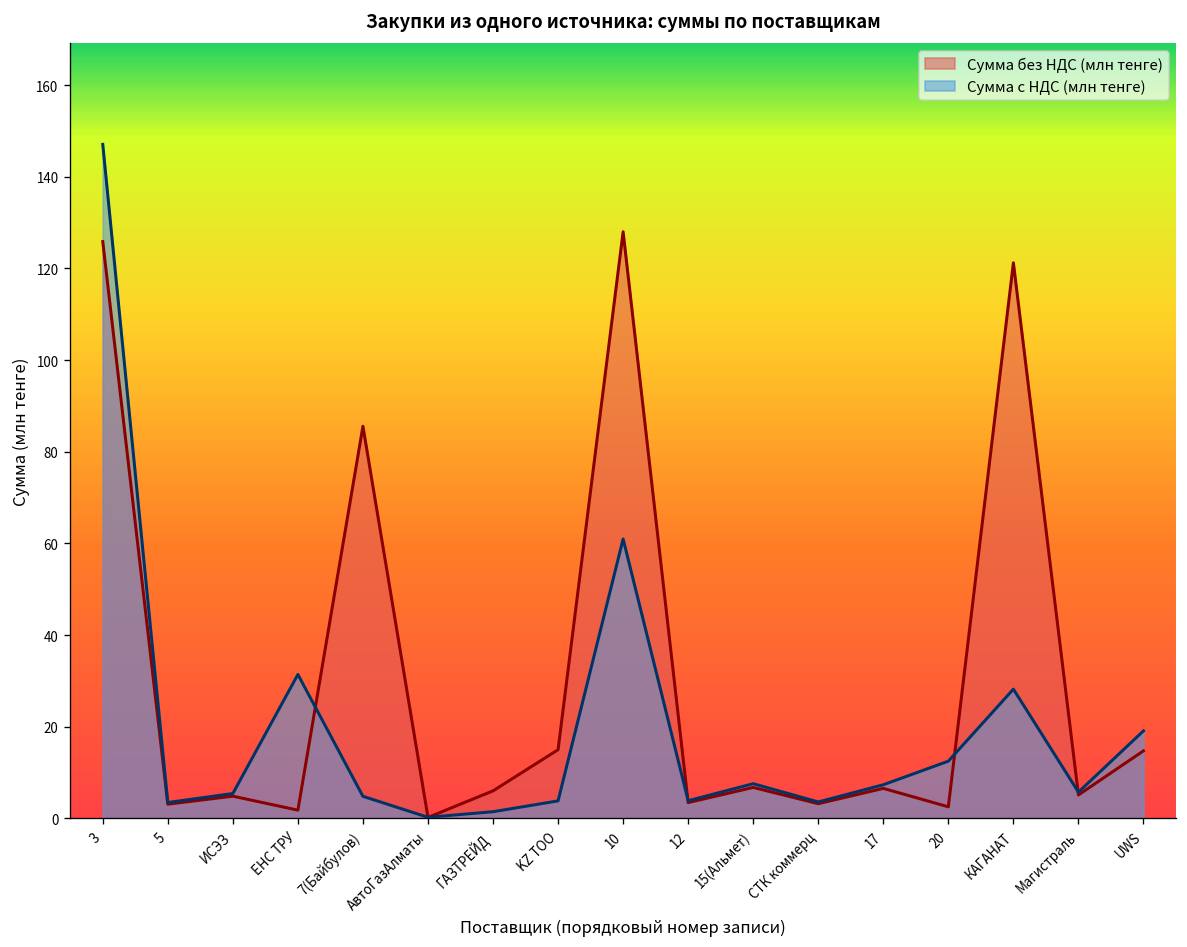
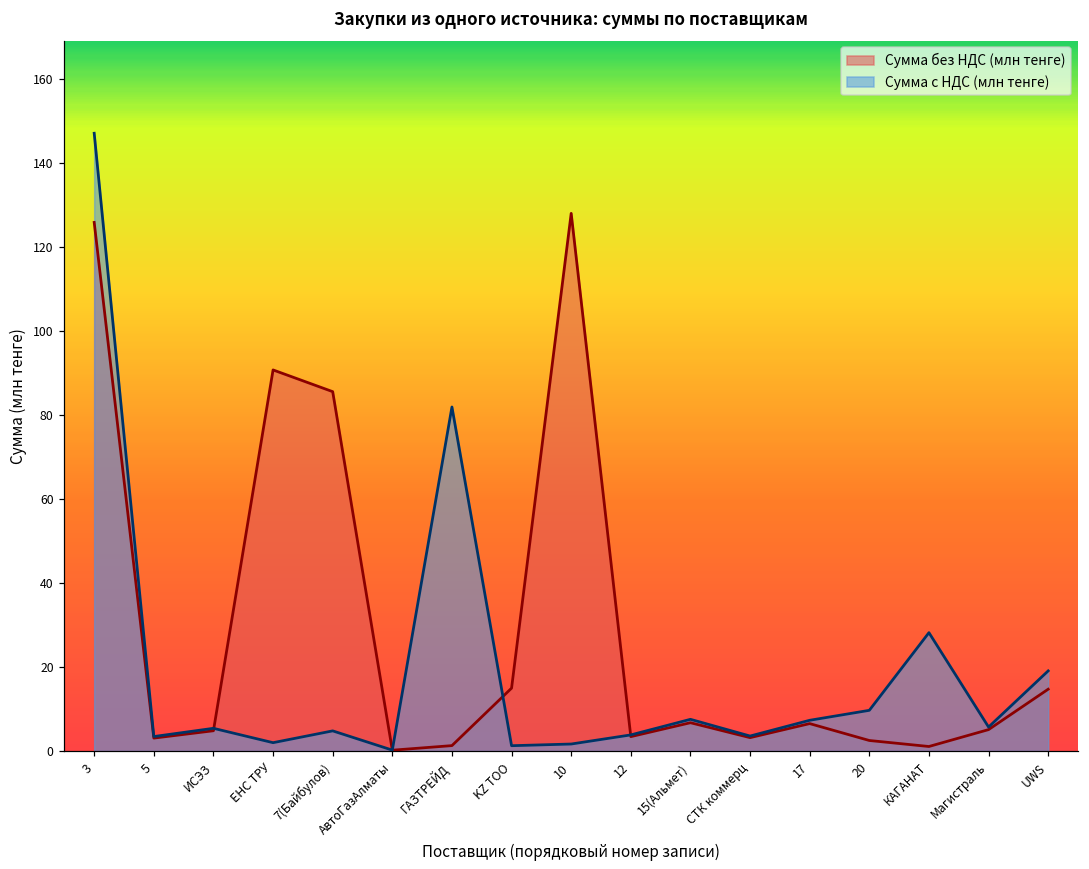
Сумма без НДС (млн тенге), ЕНС ТРУ: 2 -> 91
Сумма с НДС (млн тенге), ЕНС ТРУ: 31 -> 2
Сумма без НДС (млн тенге), ГАЗТРЕЙД: 6 -> 1
Сумма с НДС (млн тенге), ГАЗТРЕЙД: 1 -> 82
Сумма с НДС (млн тенге), KZ ТОО: 4 -> 1
Сумма с НДС (млн тенге), 10: 61 -> 2
Сумма с НДС (млн тенге), 20: 12 -> 10
Сумма без НДС (млн тенге), КАГАНАТ: 121 -> 1
